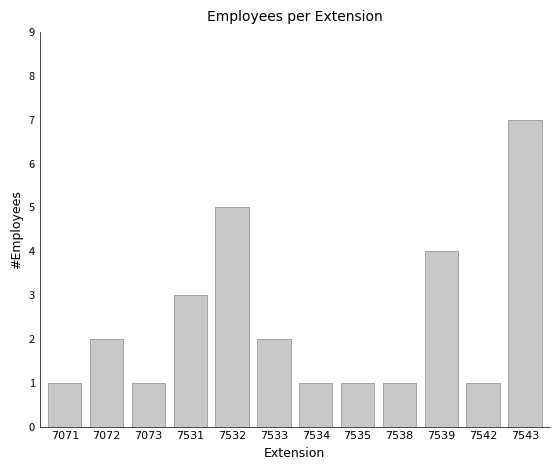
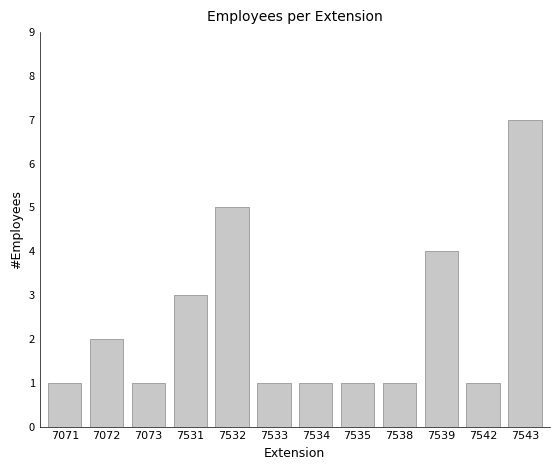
7533: 2 -> 1
